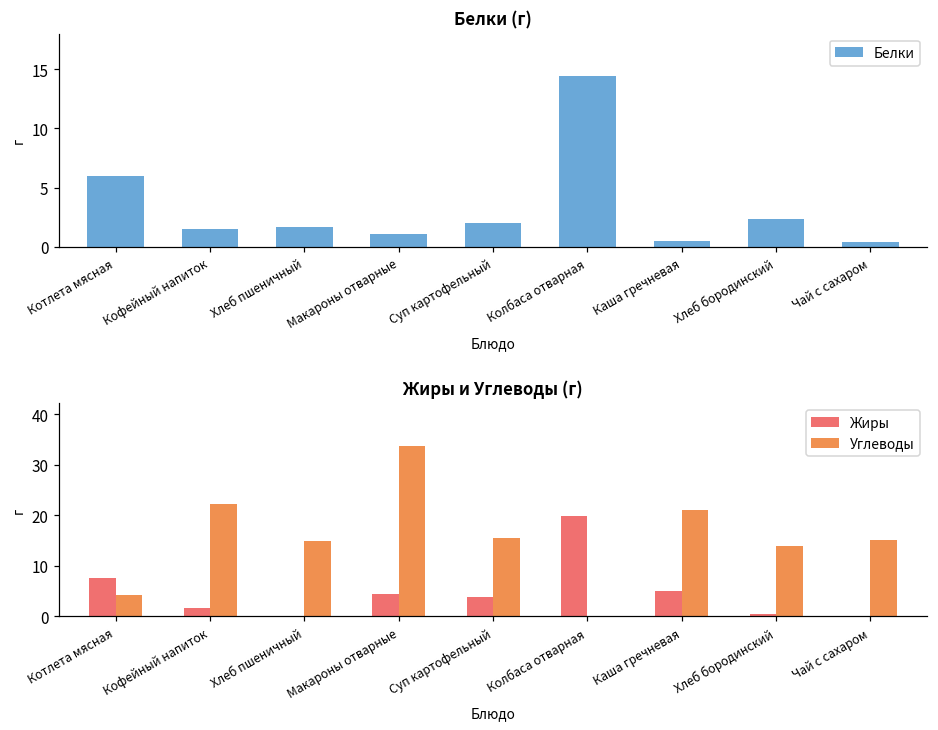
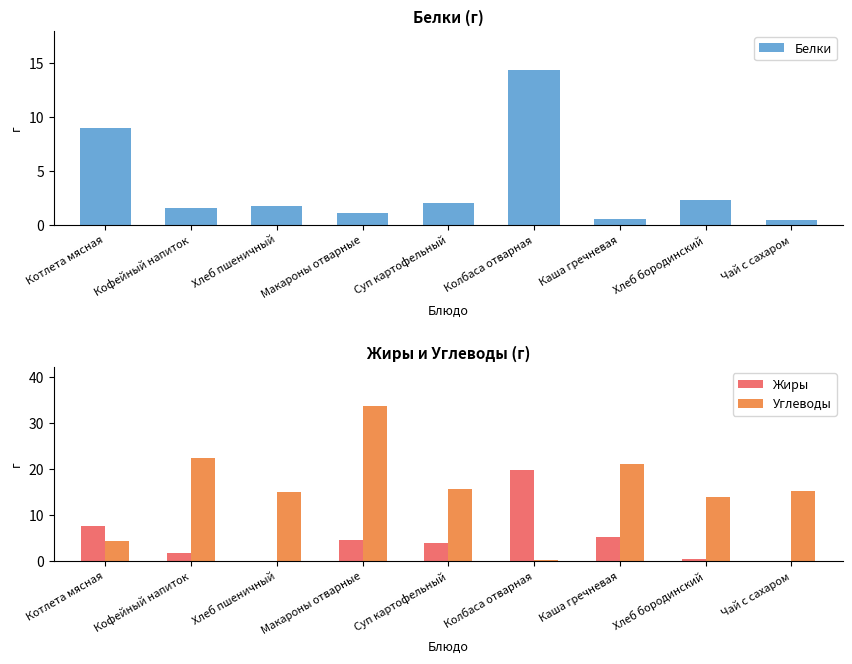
Белки (г), Котлета мясная: 6 -> 9
